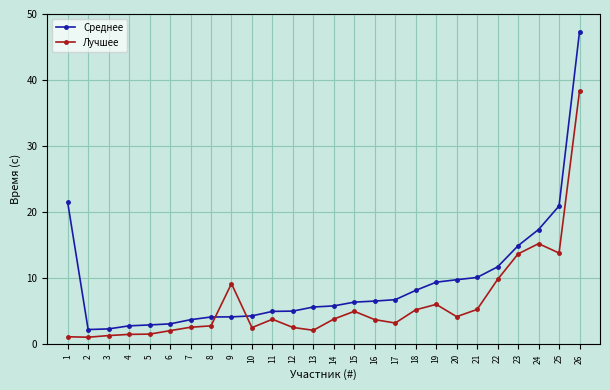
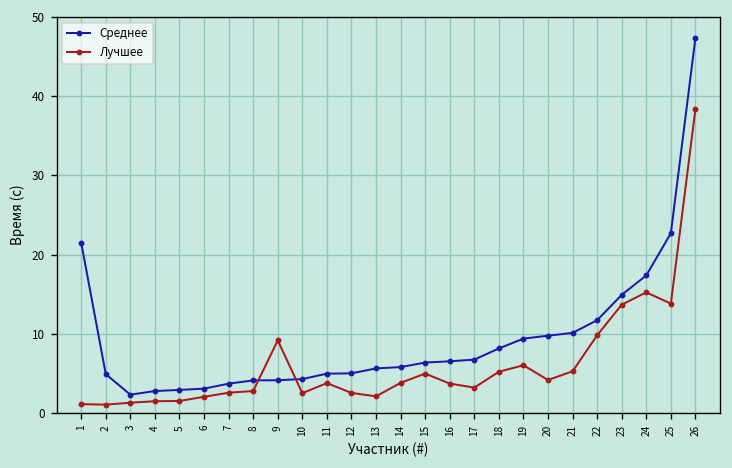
Среднее, 2: 2 -> 5
Среднее, 25: 21 -> 23
